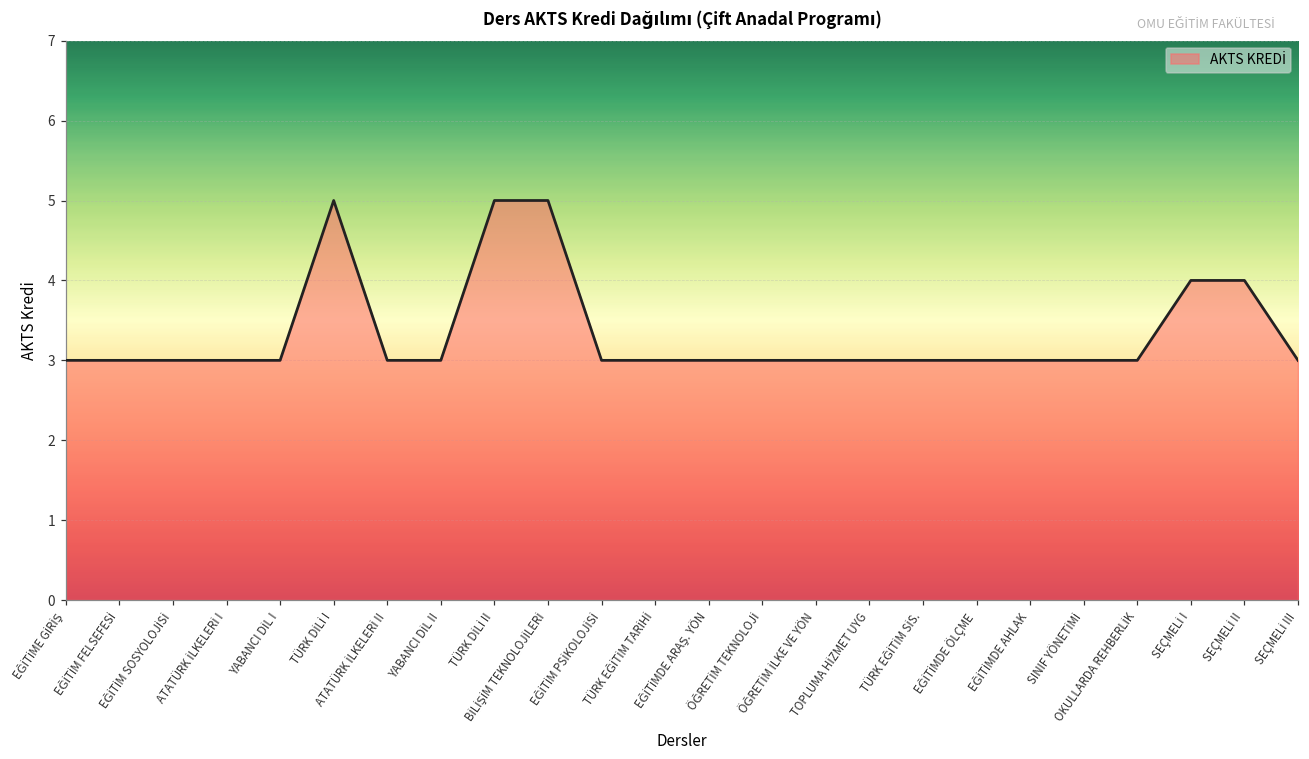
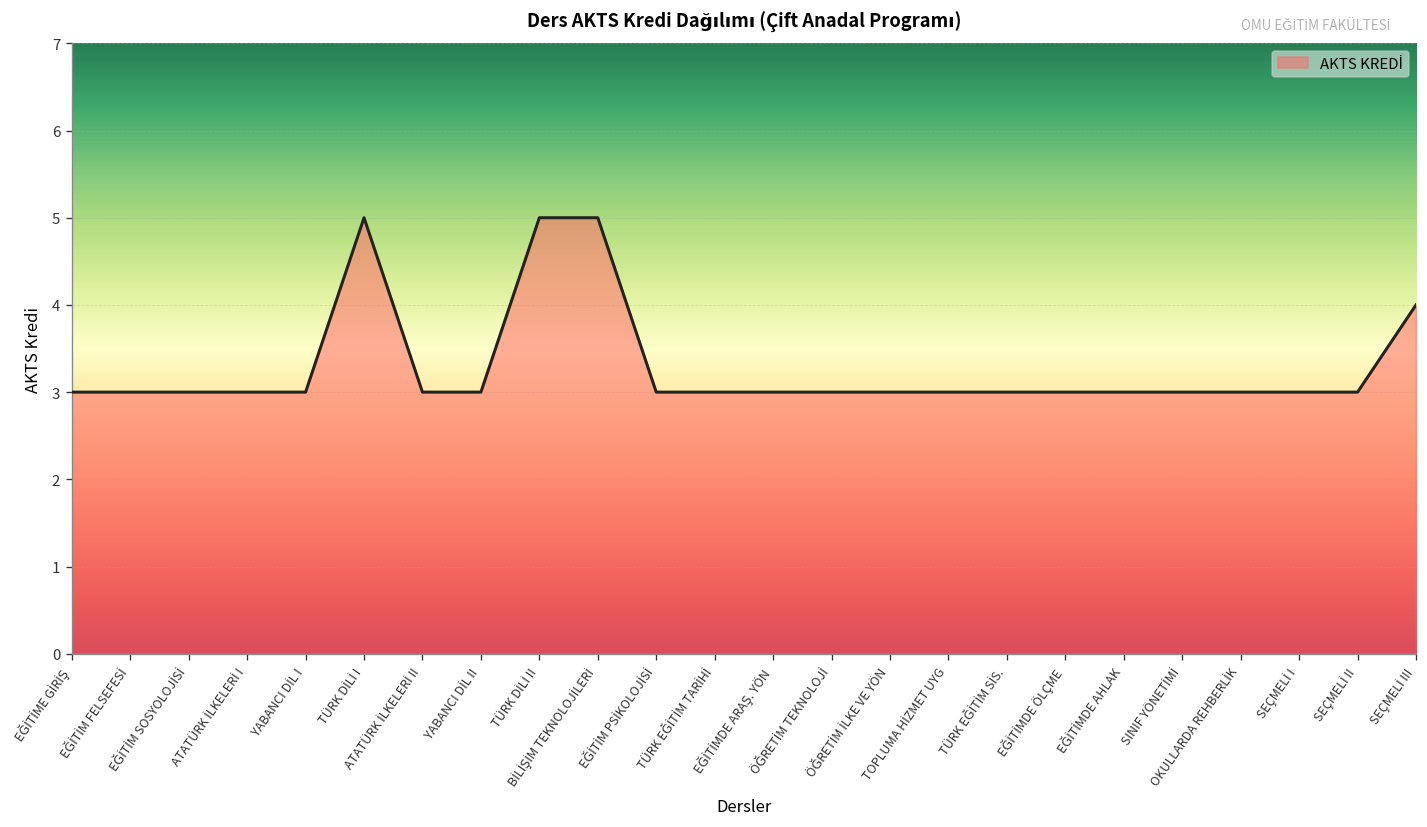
SEÇMELİ I: 4 -> 3
SEÇMELİ II: 4 -> 3
SEÇMELİ III: 3 -> 4
